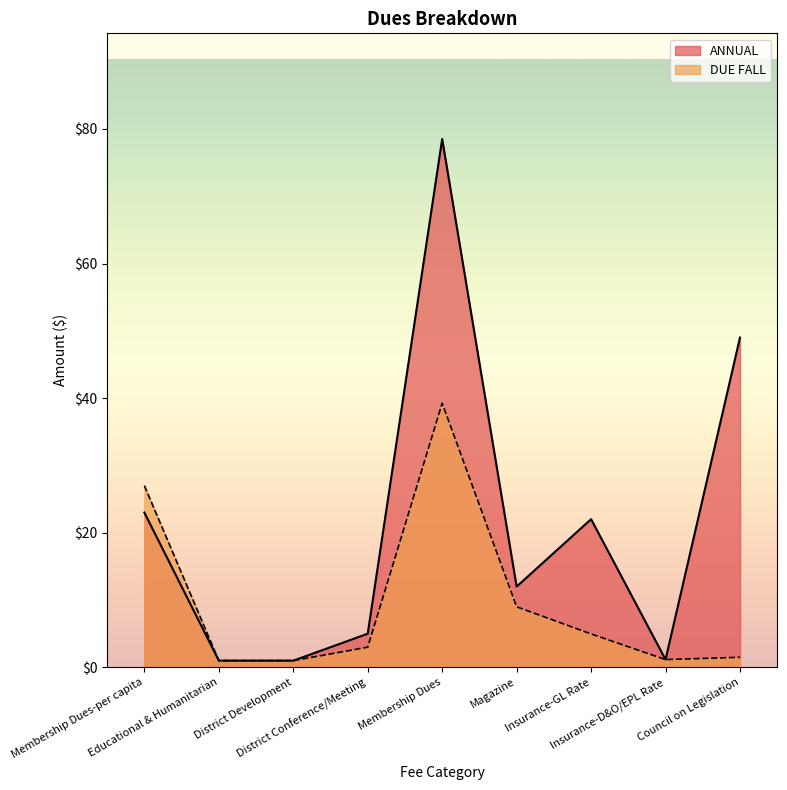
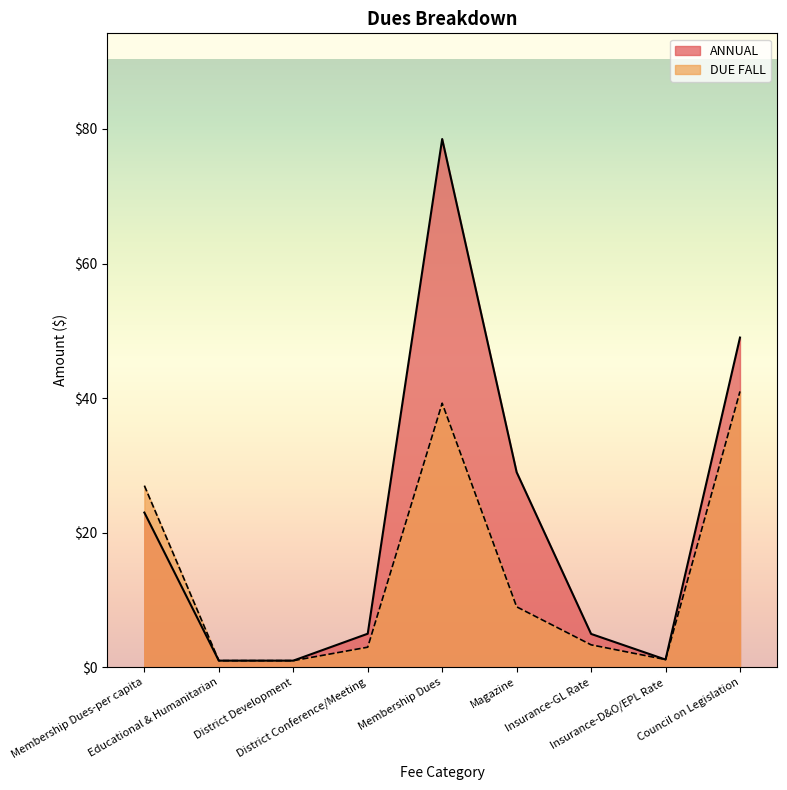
ANNUAL, Magazine: $12 -> $29
ANNUAL, Insurance-GL Rate: $22 -> $5
DUE FALL, Insurance-GL Rate: $5 -> $3
DUE FALL, Council on Legislation: $2 -> $41
